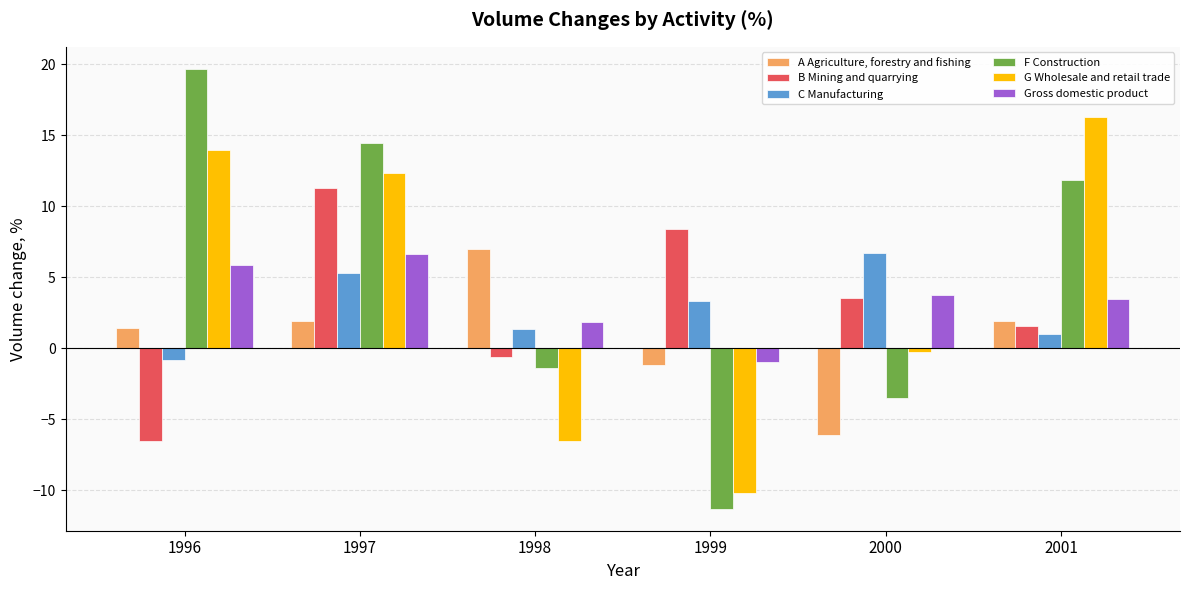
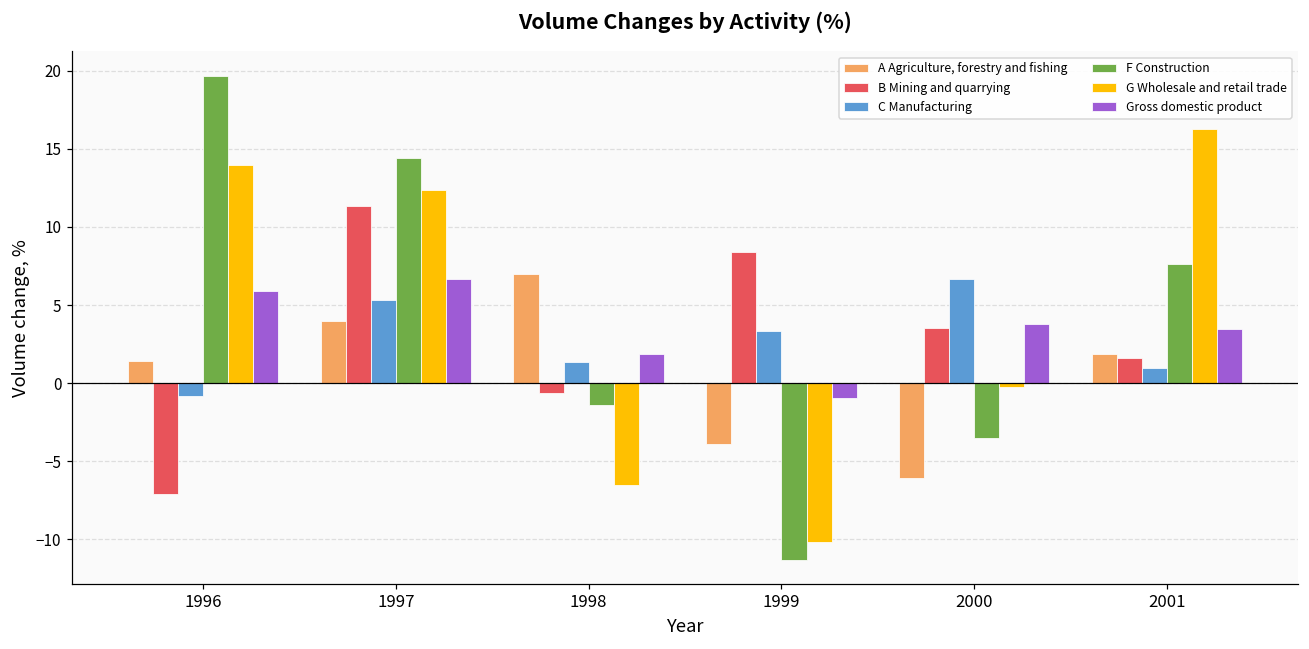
B Mining and quarrying, 1996: -6.5 -> -7.1
A Agriculture, forestry and fishing, 1997: 1.9 -> 3.9
A Agriculture, forestry and fishing, 1999: -1.2 -> -3.9
F Construction, 2001: 11.9 -> 7.6
